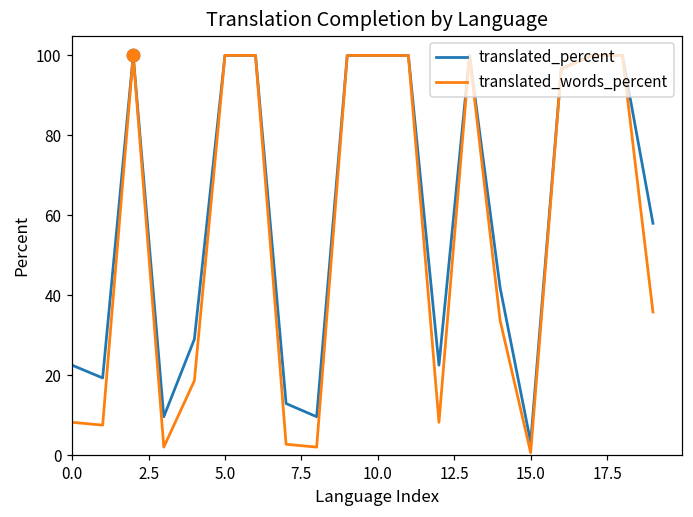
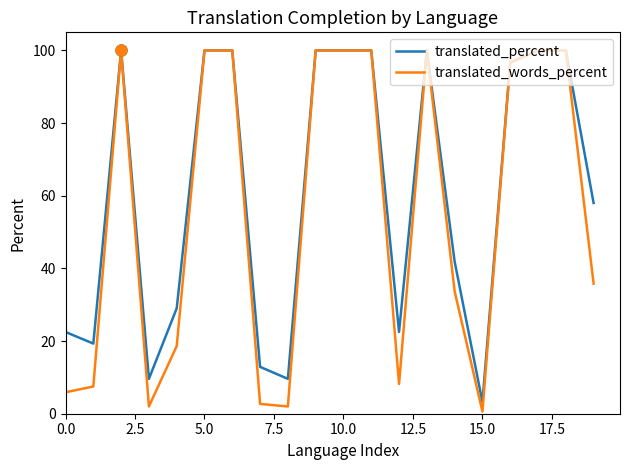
translated_words_percent, 0.0: 8 -> 6
